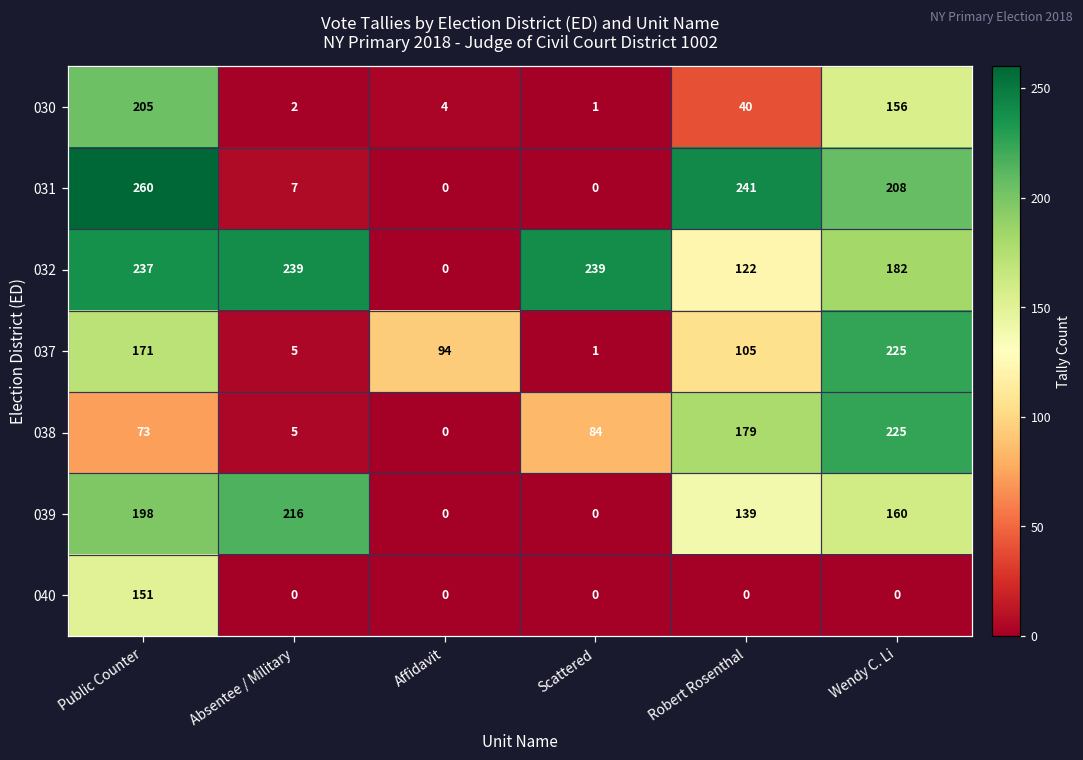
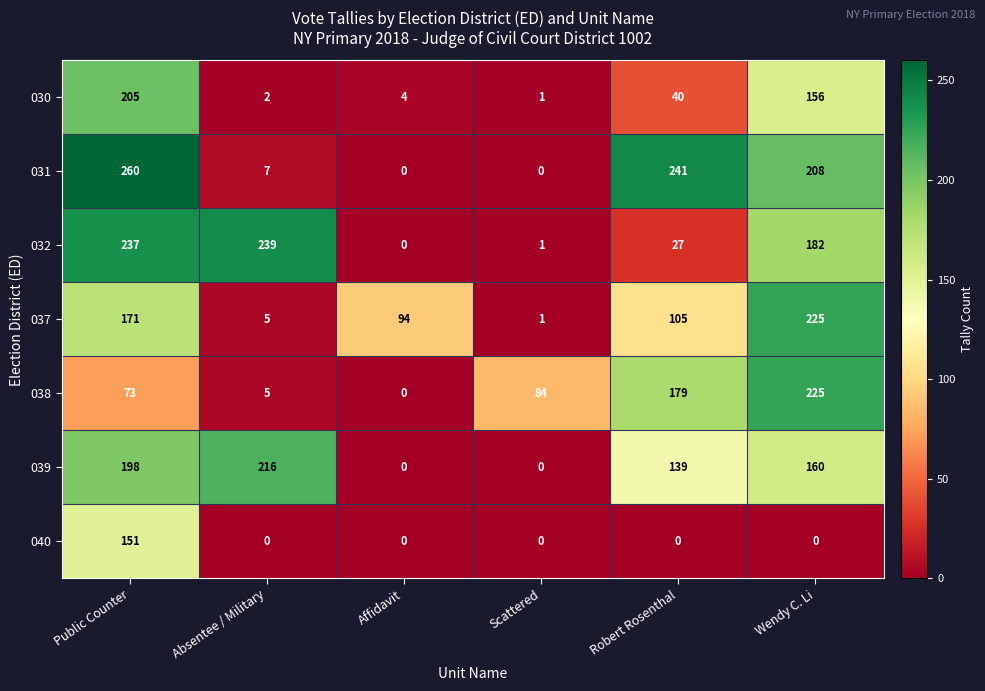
032, Scattered: 239 -> 1
032, Robert Rosenthal: 122 -> 27
